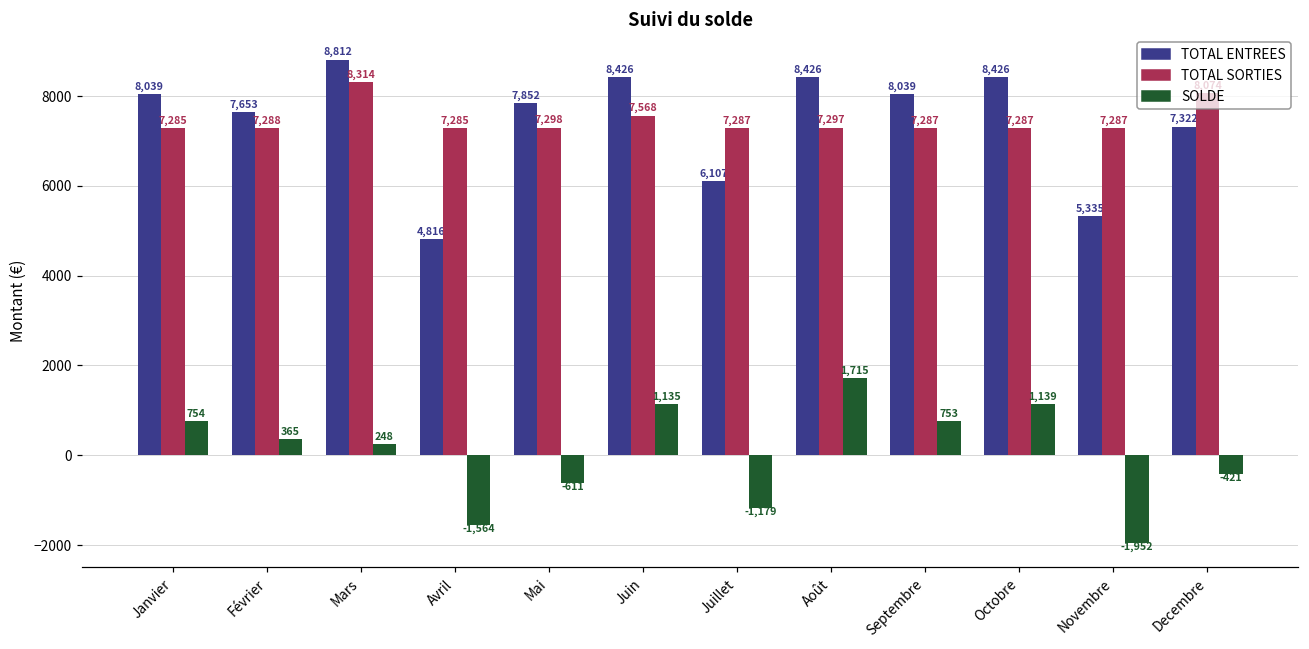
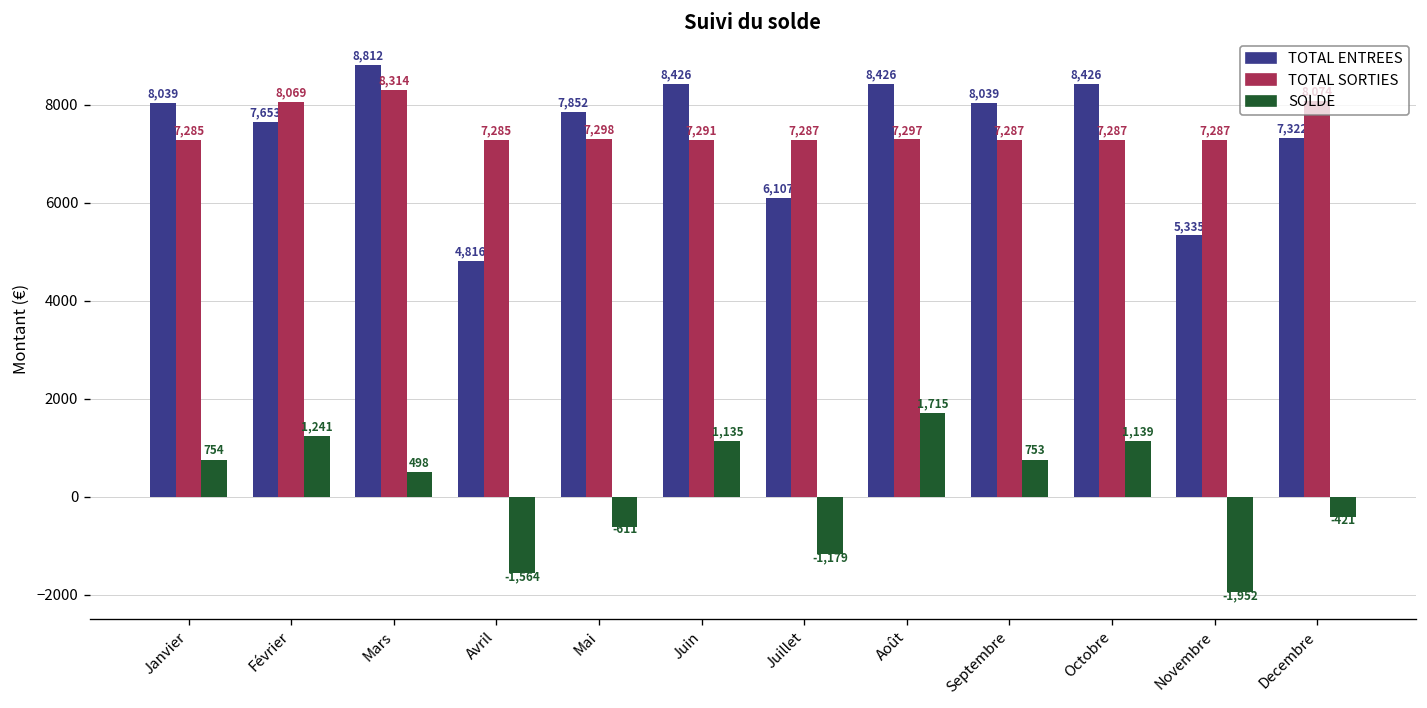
TOTAL SORTIES, Février: 7,288 -> 8,069
SOLDE, Février: 365 -> 1,241
SOLDE, Mars: 248 -> 498
TOTAL SORTIES, Juin: 7,568 -> 7,291
